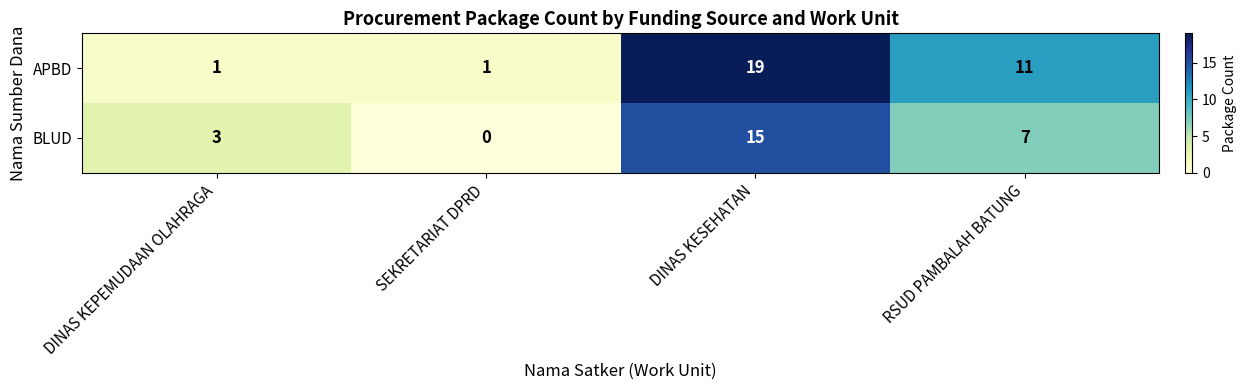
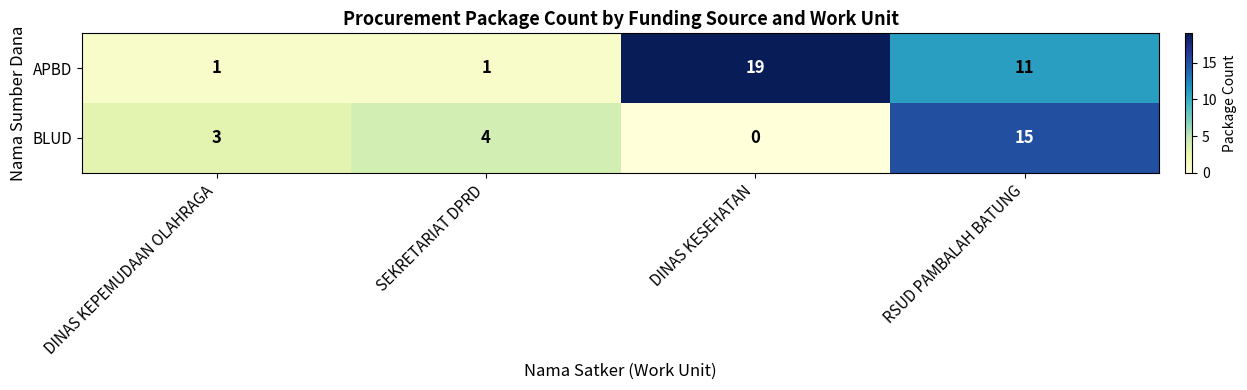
BLUD, SEKRETARIAT DPRD: 0 -> 4
BLUD, DINAS KESEHATAN: 15 -> 0
BLUD, RSUD PAMBALAH BATUNG: 7 -> 15
